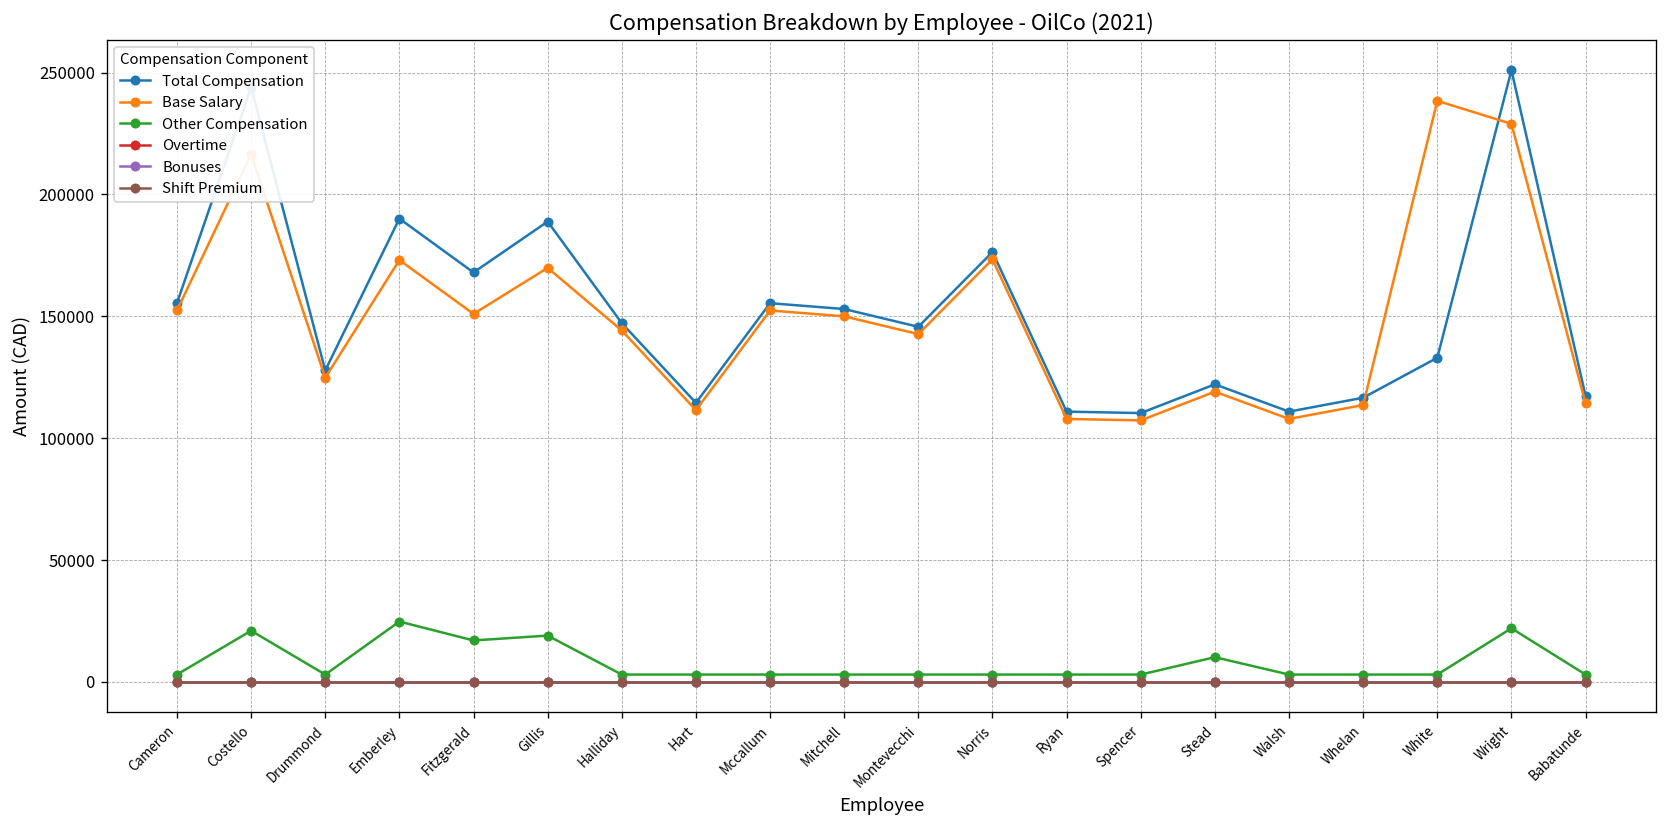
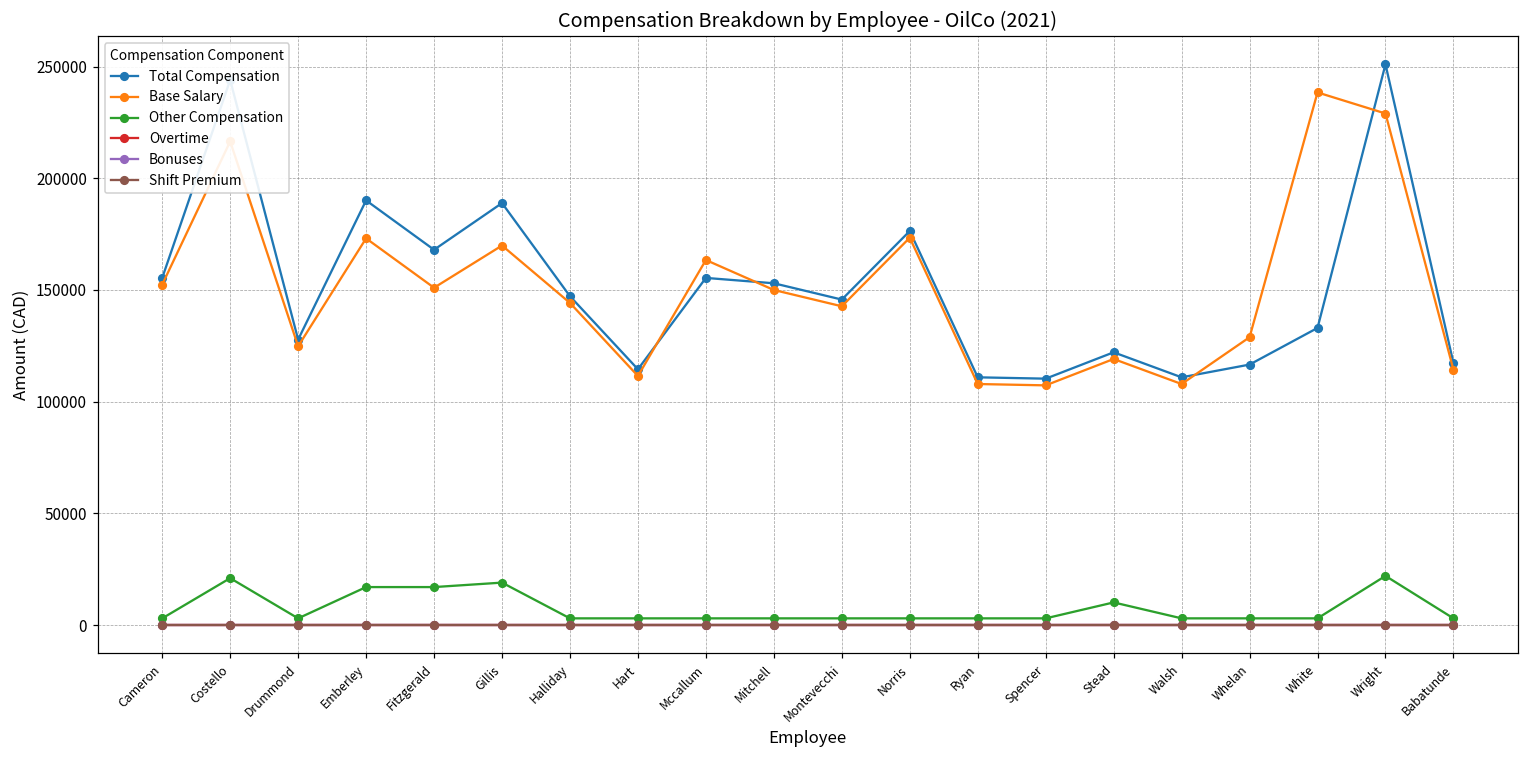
Other Compensation, Emberley: 25000 -> 17000
Base Salary, Mccallum: 152000 -> 163000
Base Salary, Whelan: 114000 -> 129000
